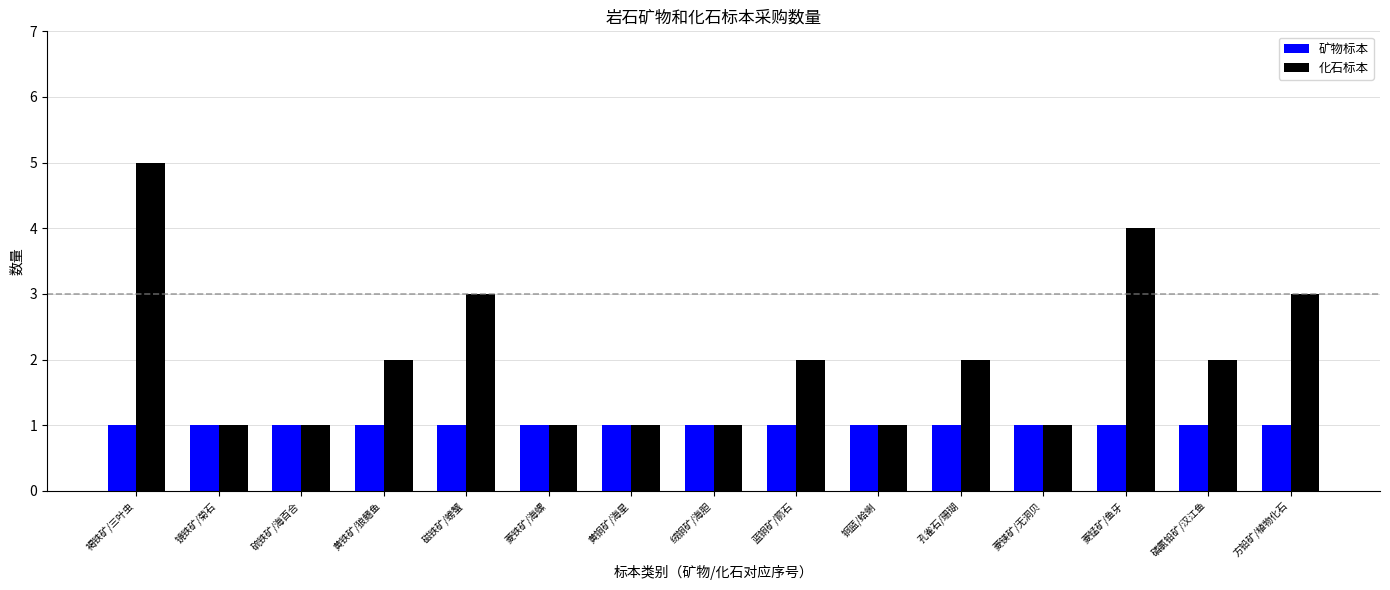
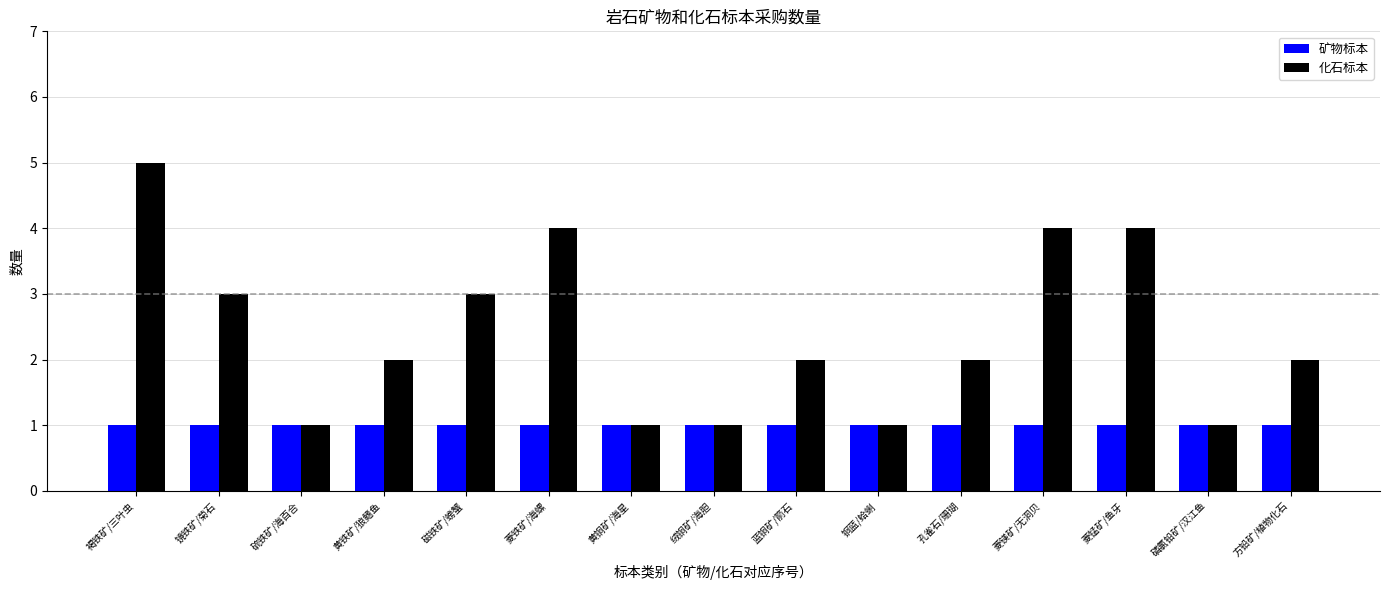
化石标本, 镜铁矿/菊石: 1 -> 3
化石标本, 菱铁矿/海螺: 1 -> 4
化石标本, 菱镁矿/无洞贝: 1 -> 4
化石标本, 磷氯铅矿/汉江鱼: 2 -> 1
化石标本, 方铅矿/植物化石: 3 -> 2
